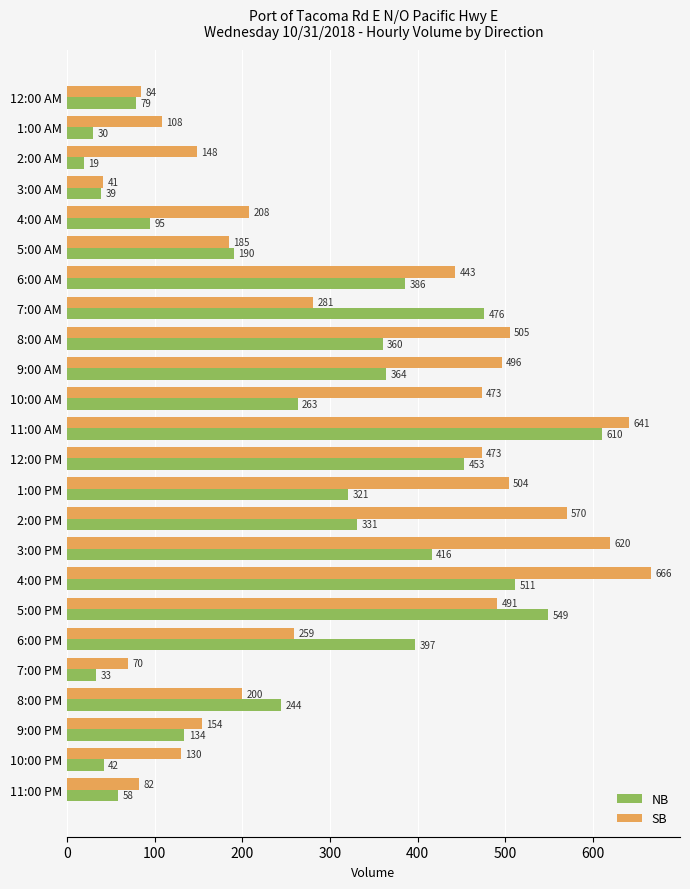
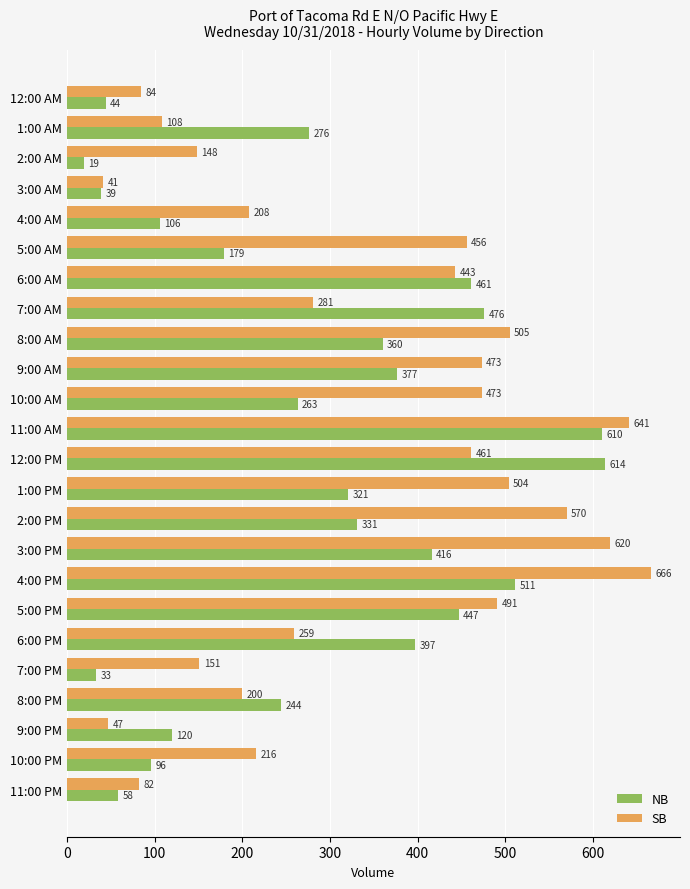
NB, 12:00 AM: 79 -> 44
NB, 1:00 AM: 30 -> 276
NB, 4:00 AM: 95 -> 106
SB, 5:00 AM: 185 -> 456
NB, 5:00 AM: 190 -> 179
NB, 6:00 AM: 386 -> 461
SB, 9:00 AM: 496 -> 473
NB, 9:00 AM: 364 -> 377
SB, 12:00 PM: 473 -> 461
NB, 12:00 PM: 453 -> 614
NB, 5:00 PM: 549 -> 447
SB, 7:00 PM: 70 -> 151
SB, 9:00 PM: 154 -> 47
NB, 9:00 PM: 134 -> 120
SB, 10:00 PM: 130 -> 216
NB, 10:00 PM: 42 -> 96
